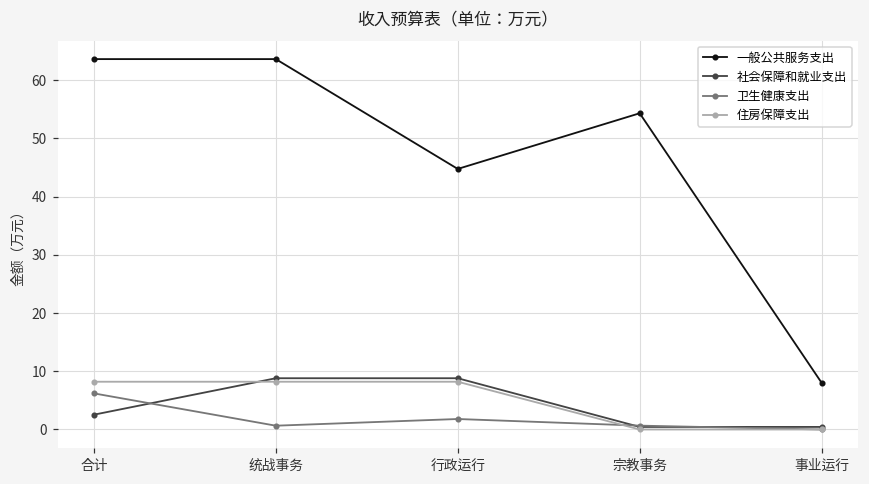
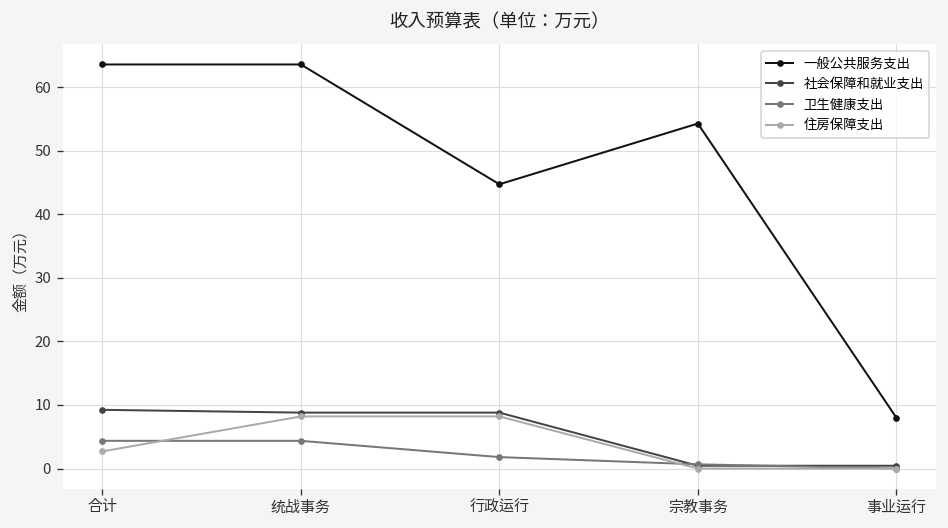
社会保障和就业支出, 合计: 3 -> 9
卫生健康支出, 合计: 6 -> 4
住房保障支出, 合计: 8 -> 3
卫生健康支出, 统战事务: 1 -> 4
